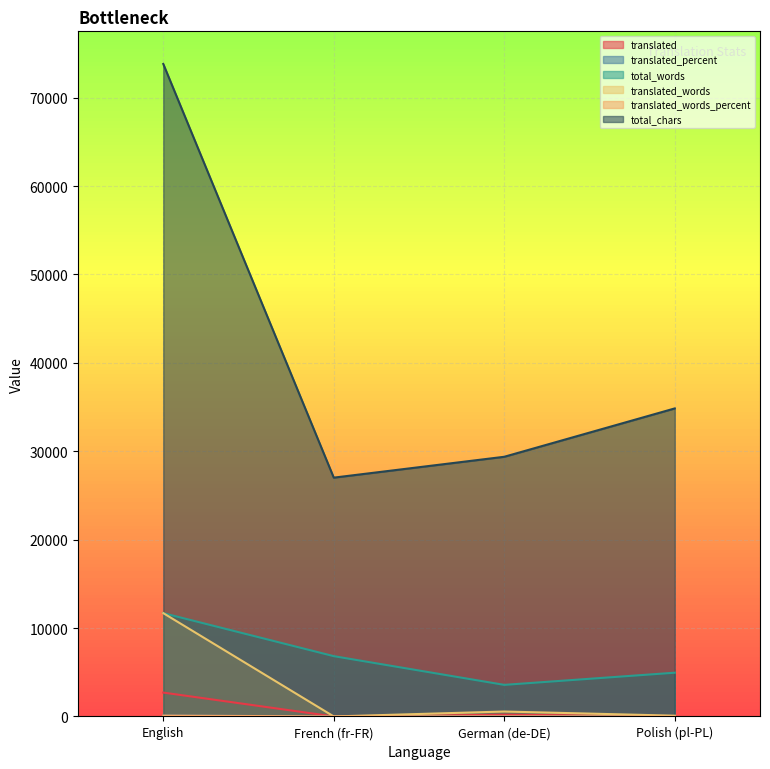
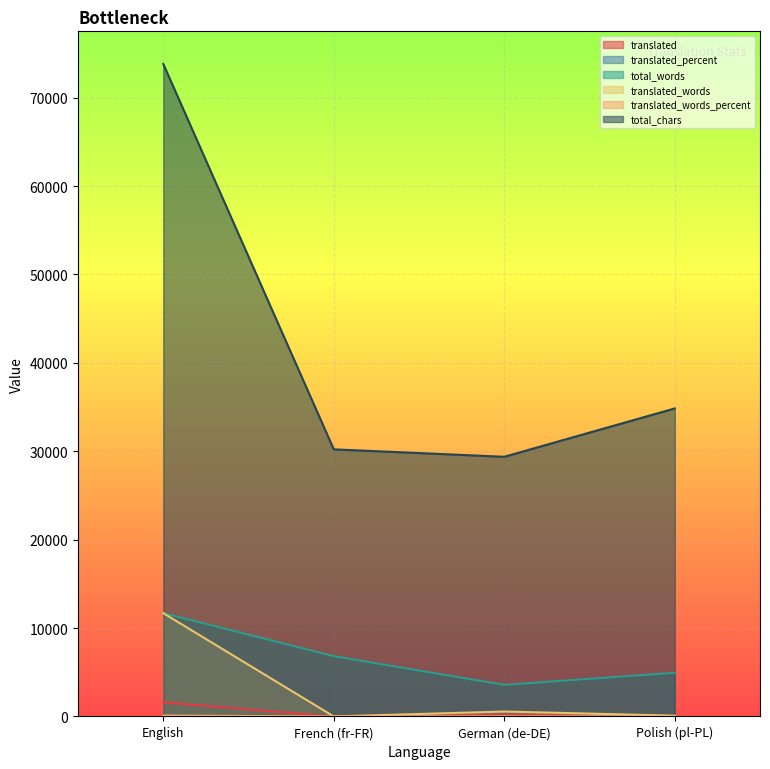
translated, English: 3000 -> 2000
total_chars, French (fr-FR): 27000 -> 30000
